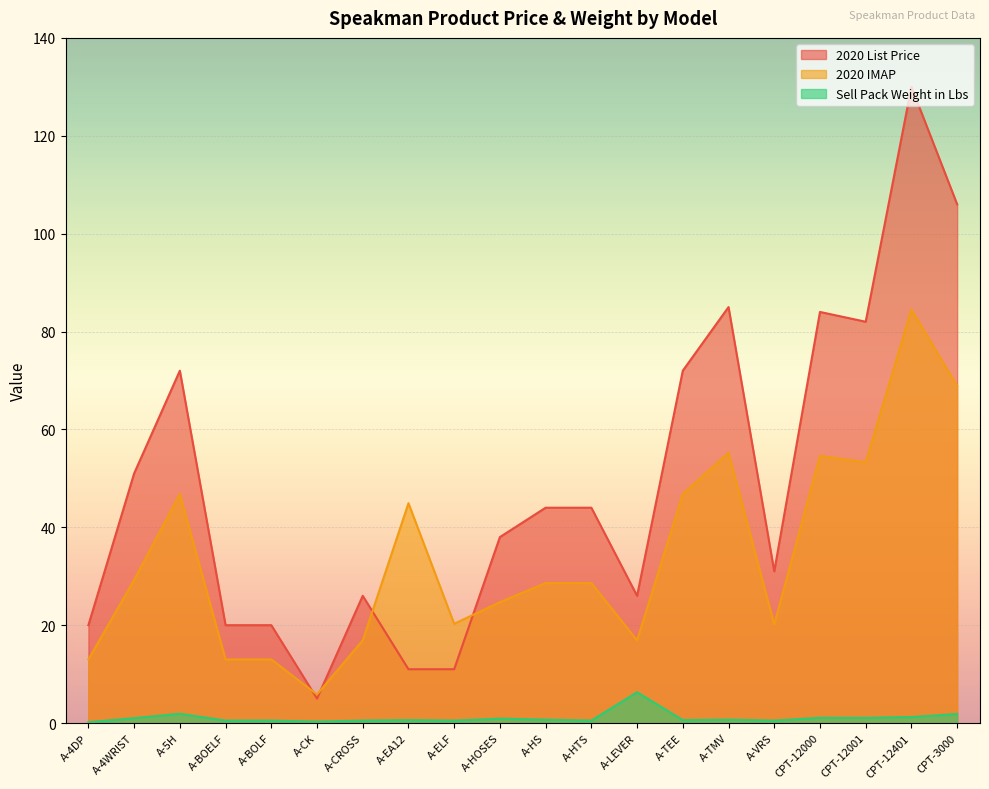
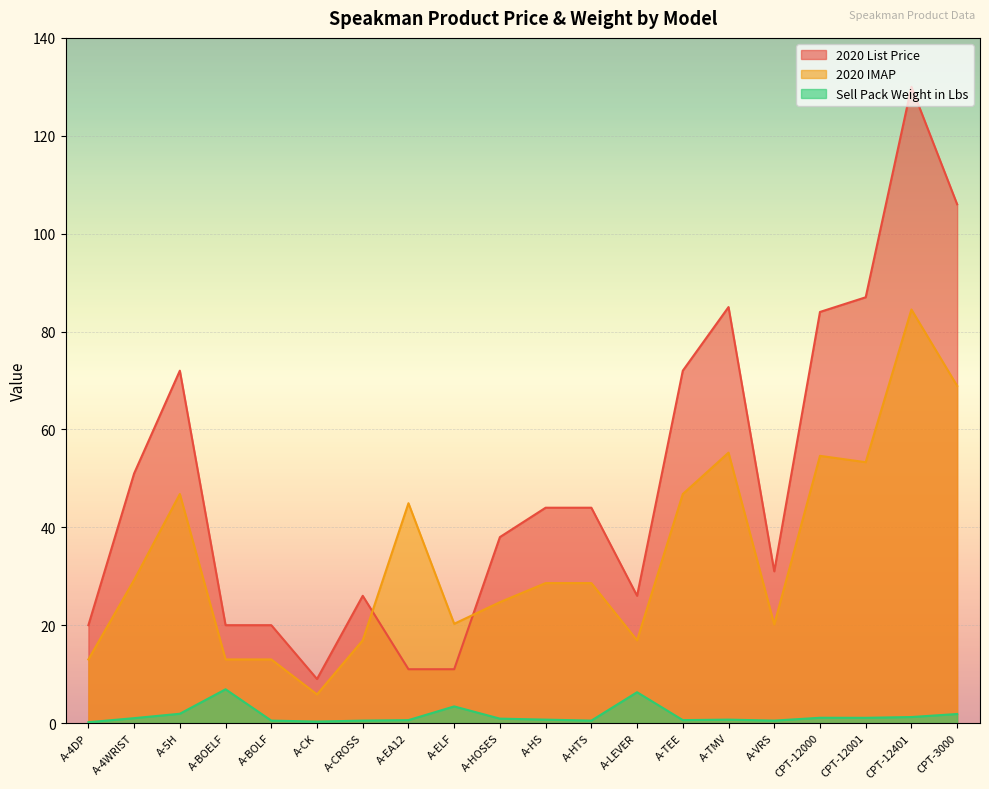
Sell Pack Weight in Lbs, A-BOELF: 1 -> 7
2020 List Price, A-CK: 5 -> 9
Sell Pack Weight in Lbs, A-ELF: 1 -> 3
2020 List Price, CPT-12001: 82 -> 87
